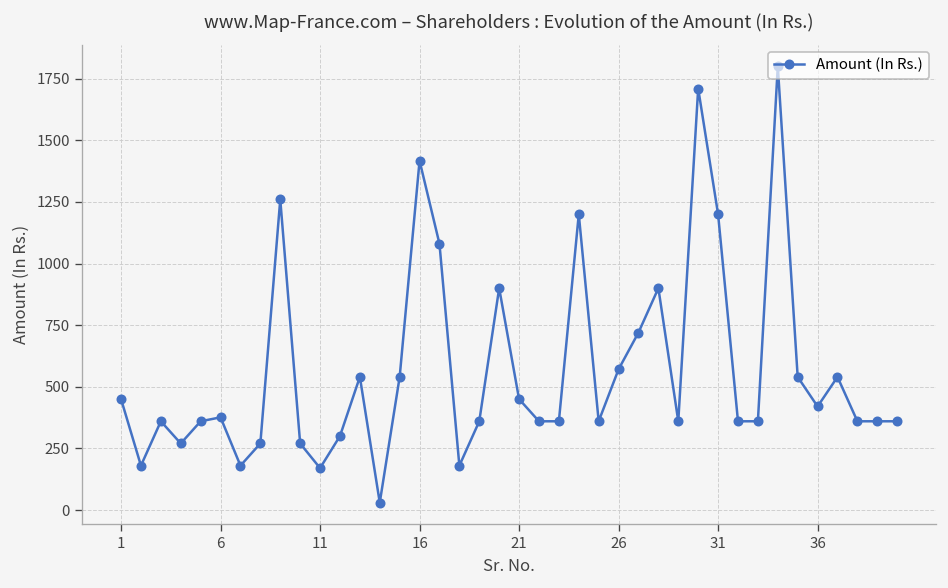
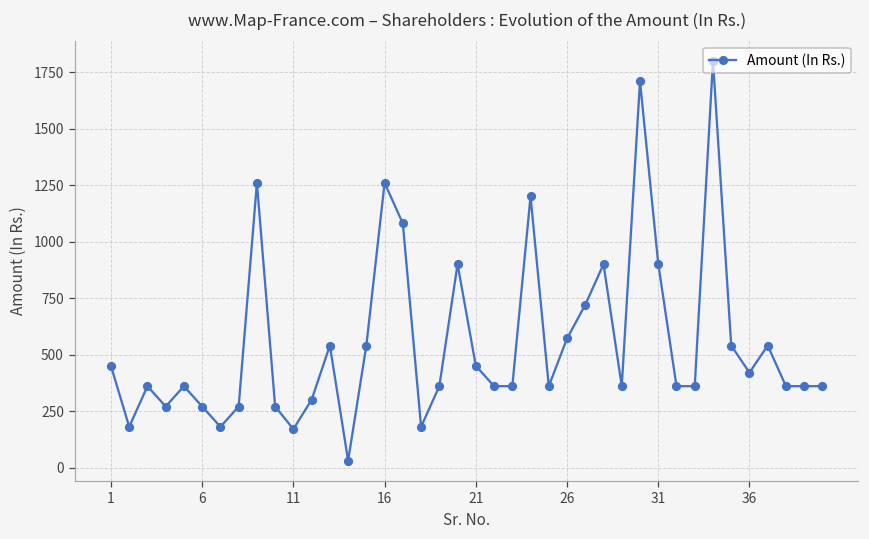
6: 380 -> 270
16: 1420 -> 1260
31: 1200 -> 900
